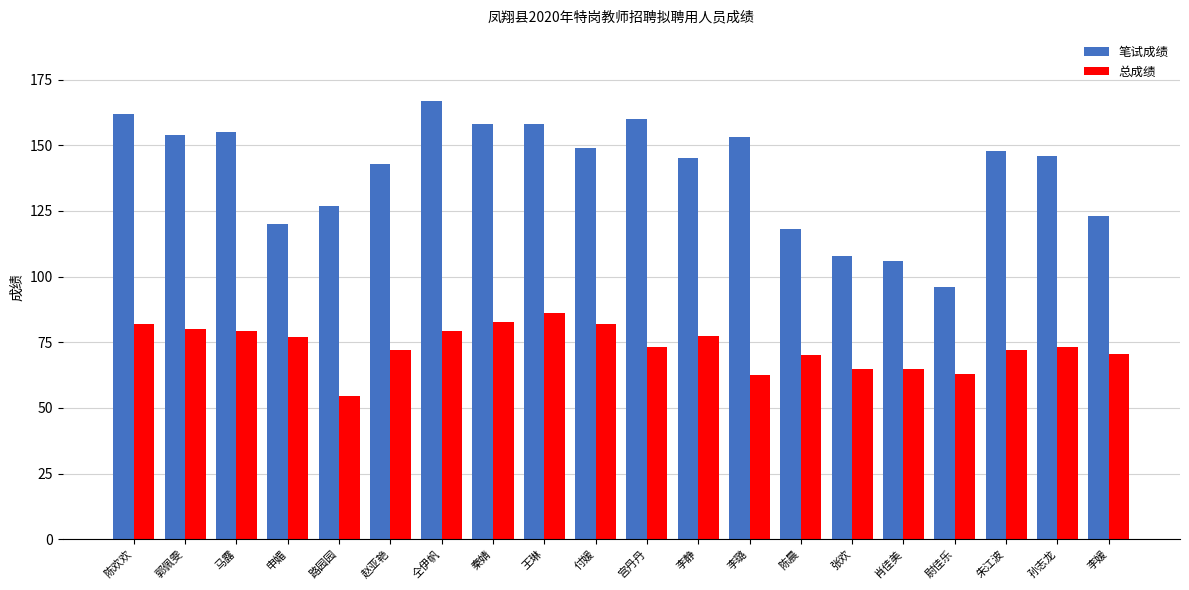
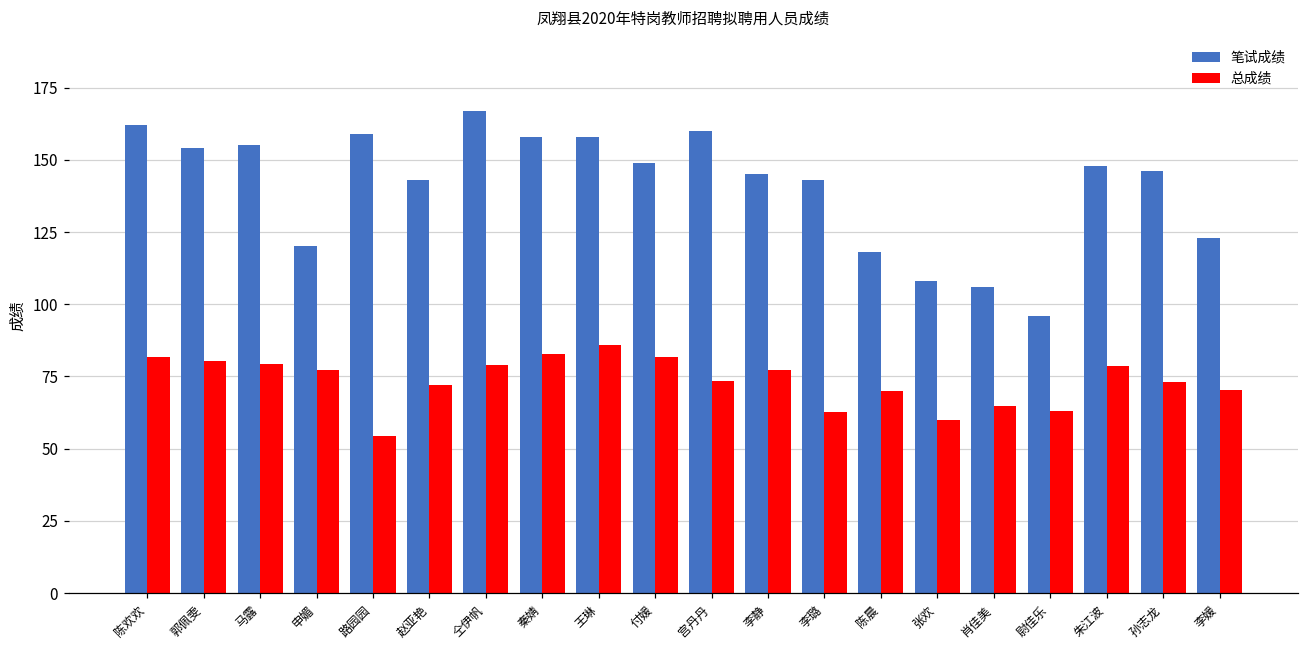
笔试成绩, 路园园: 127 -> 159
笔试成绩, 李璐: 153 -> 143
总成绩, 张欢: 65 -> 60
总成绩, 朱江波: 72 -> 79
